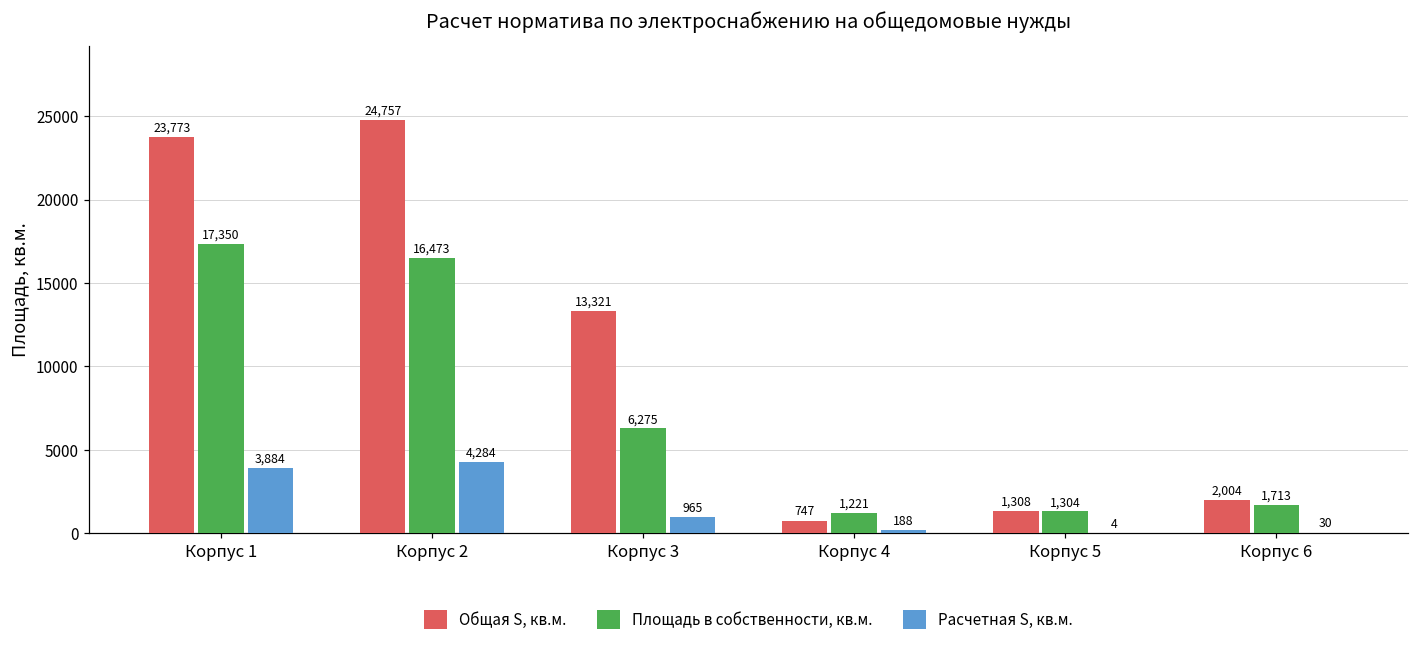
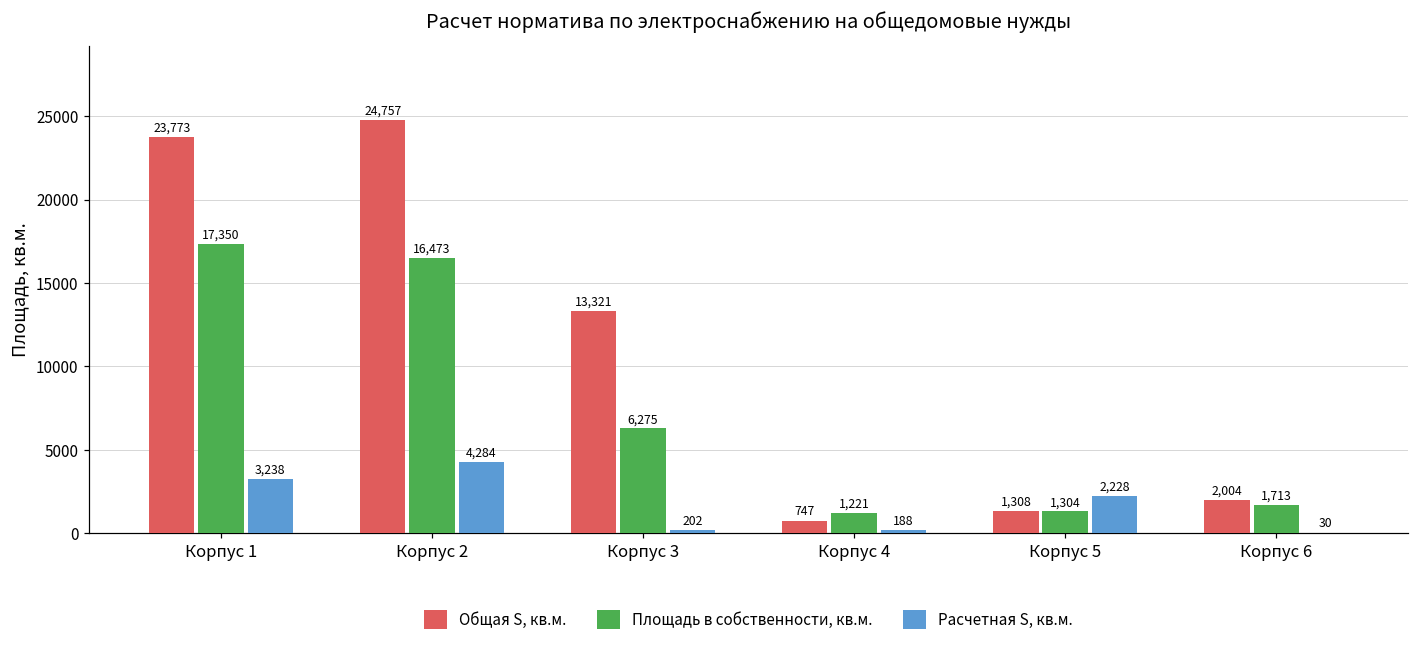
Расчетная S, кв.м., Корпус 1: 3,884 -> 3,238
Расчетная S, кв.м., Корпус 3: 965 -> 202
Расчетная S, кв.м., Корпус 5: 4 -> 2,228
